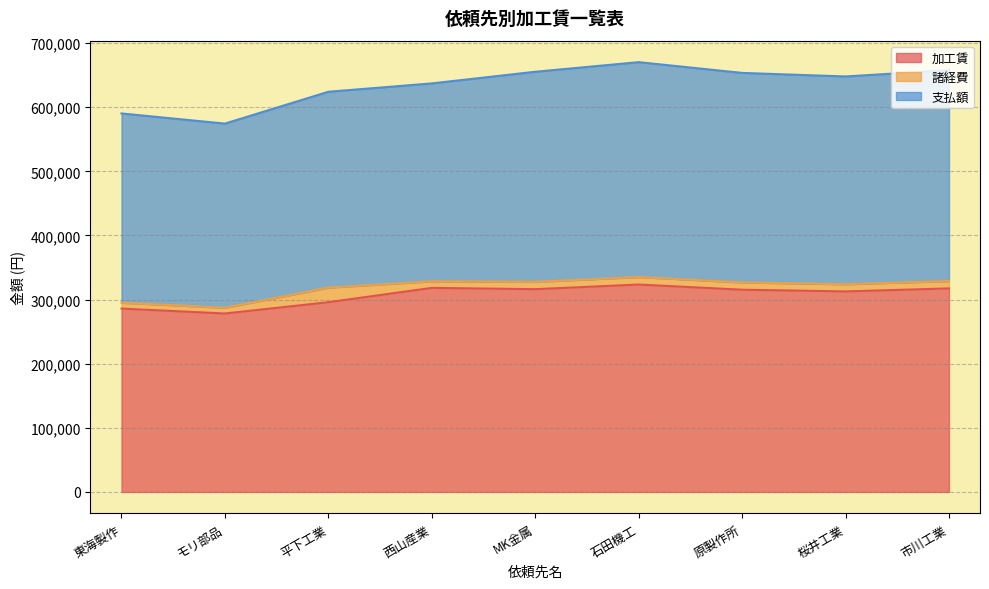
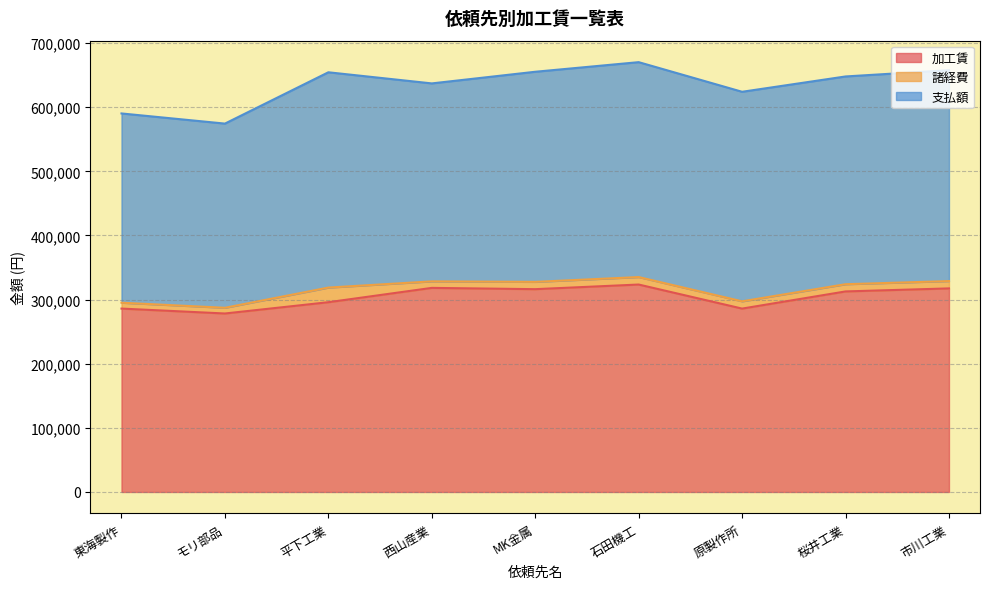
支払額, 平下工業: 310,000 -> 340,000
加工賃, 原製作所: 320,000 -> 290,000
